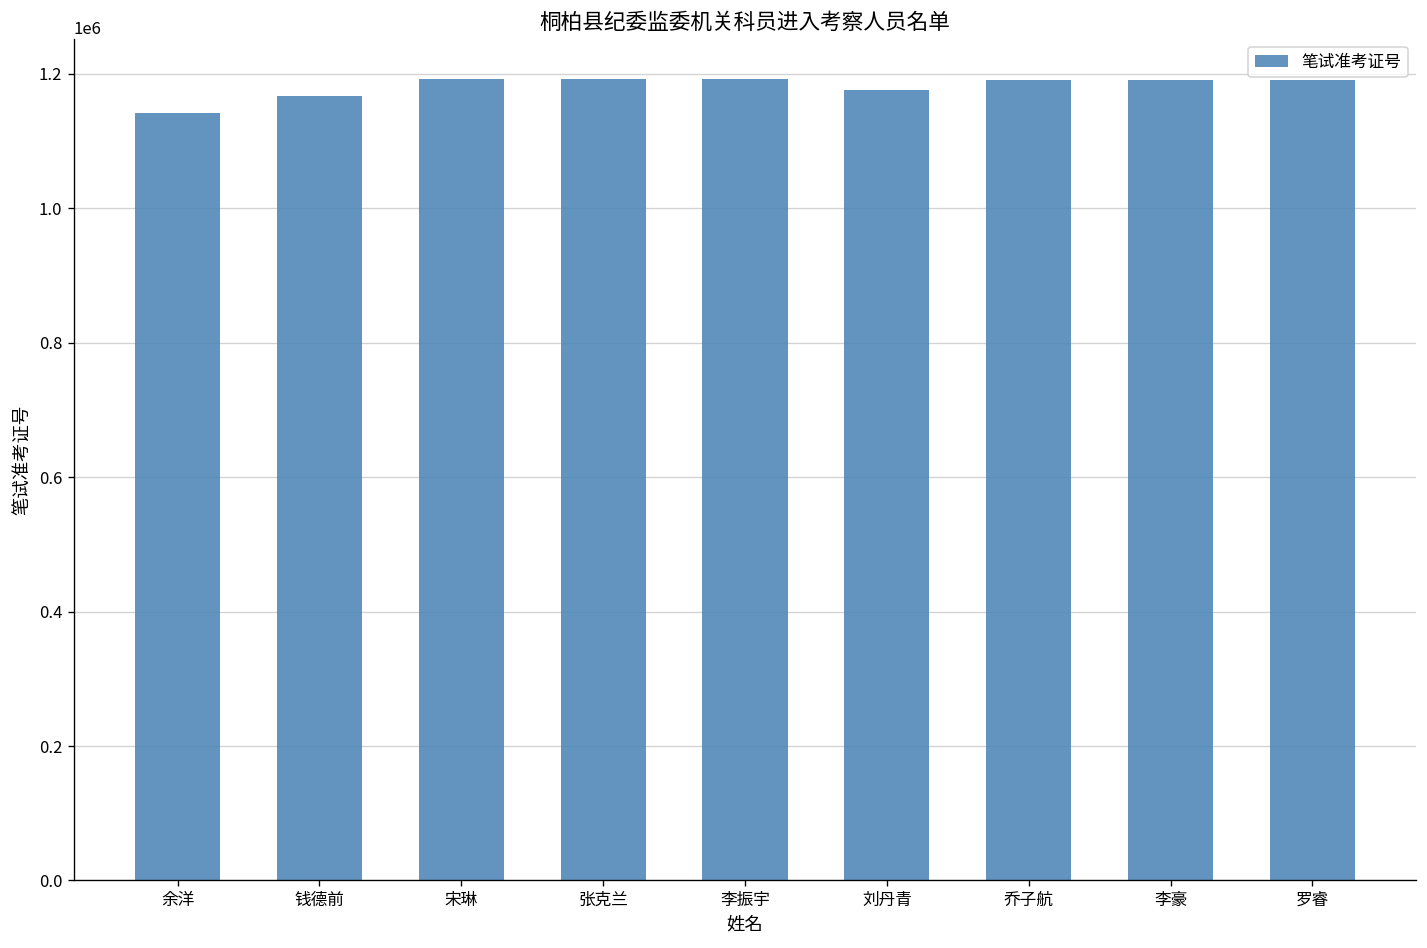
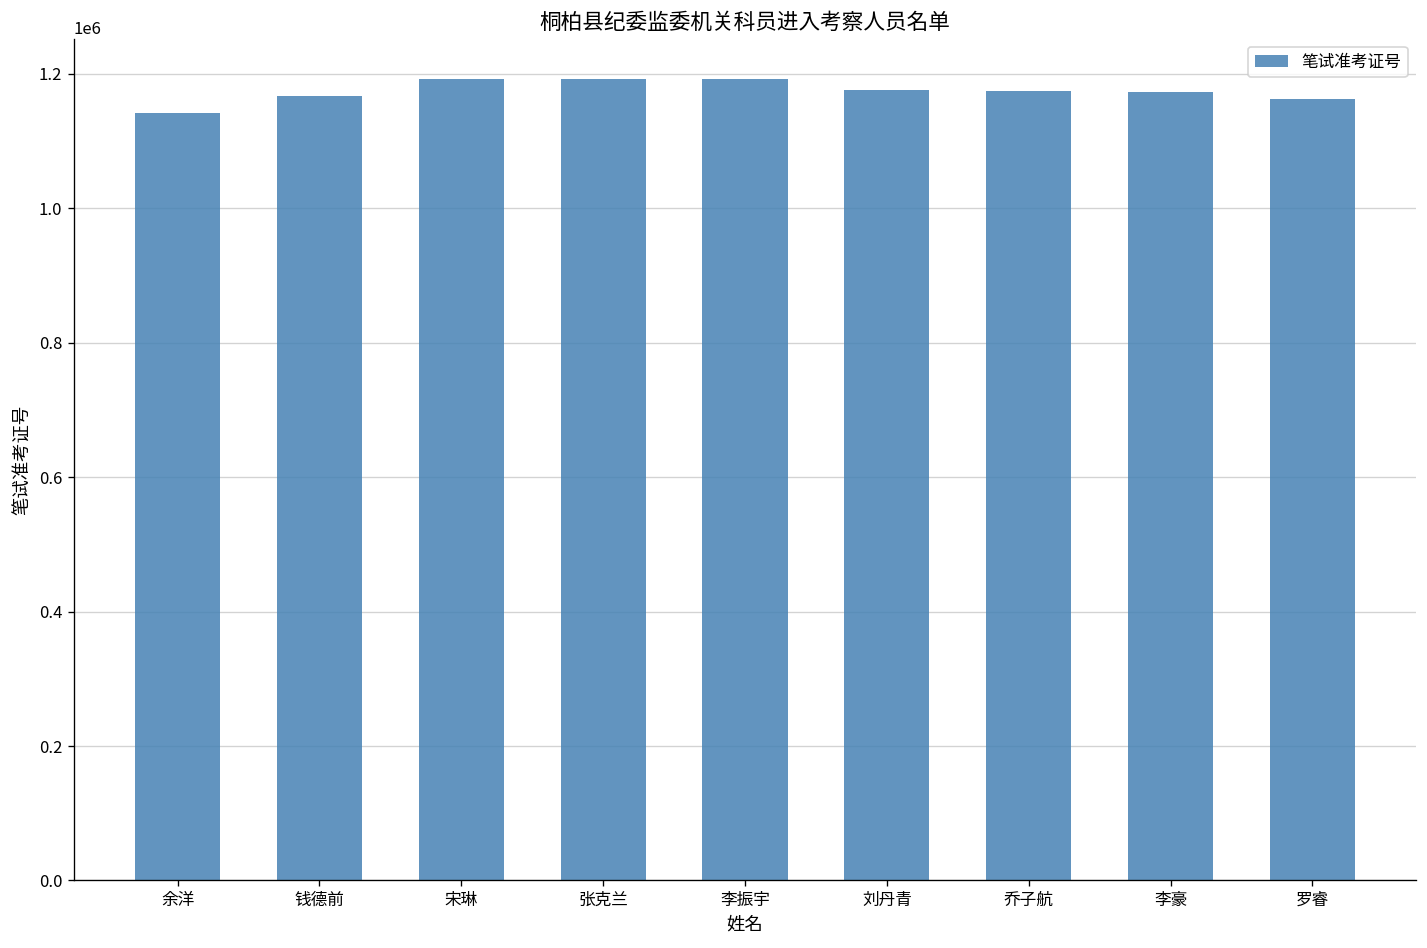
乔子航: 1190000 -> 1170000
李豪: 1190000 -> 1170000
罗睿: 1190000 -> 1160000
